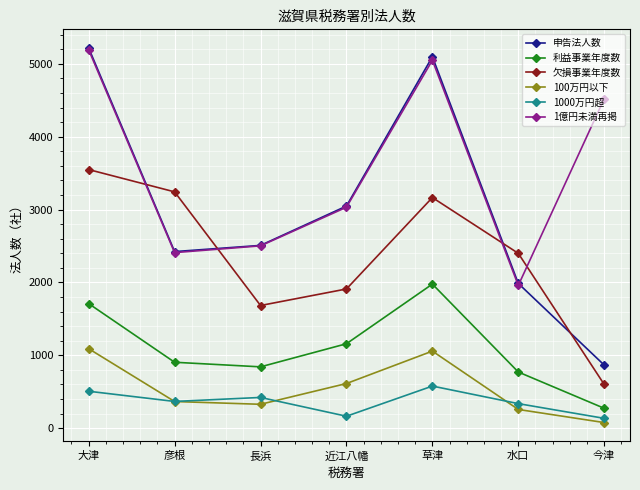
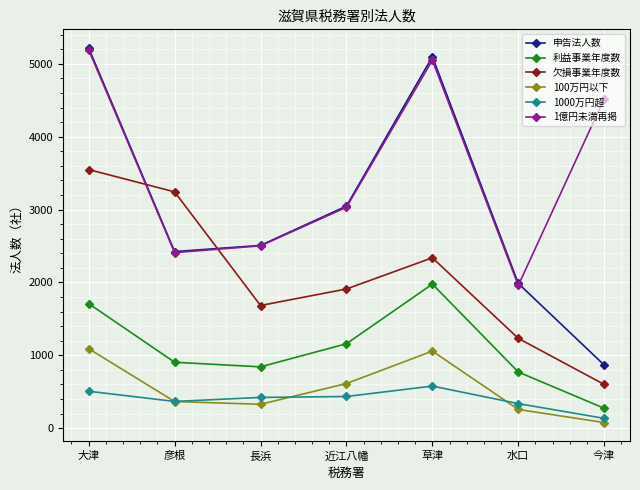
1000万円超, 近江八幡: 200 -> 400
欠損事業年度数, 草津: 3200 -> 2300
欠損事業年度数, 水口: 2400 -> 1200
